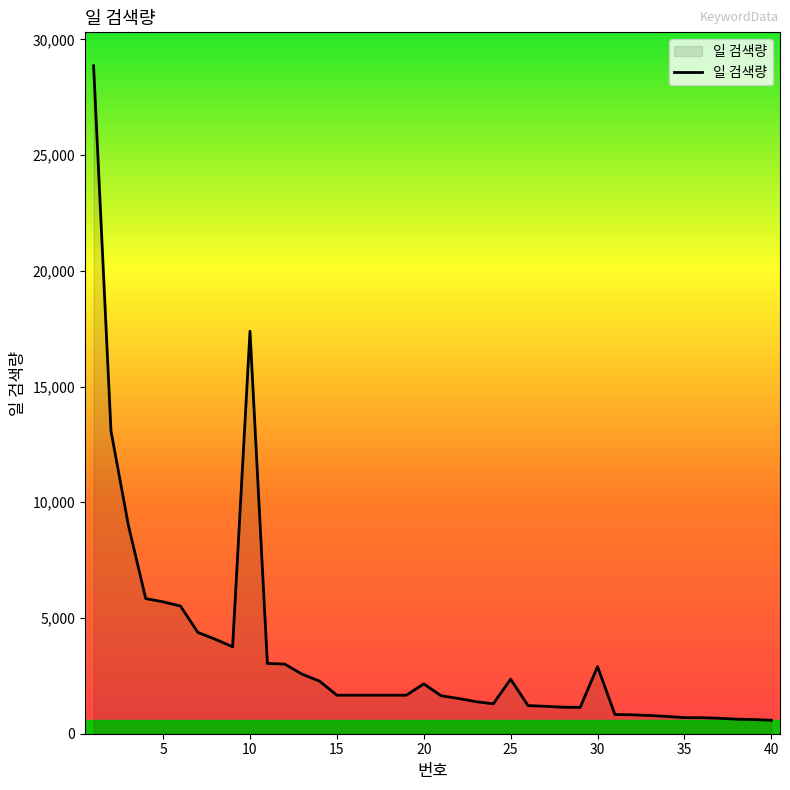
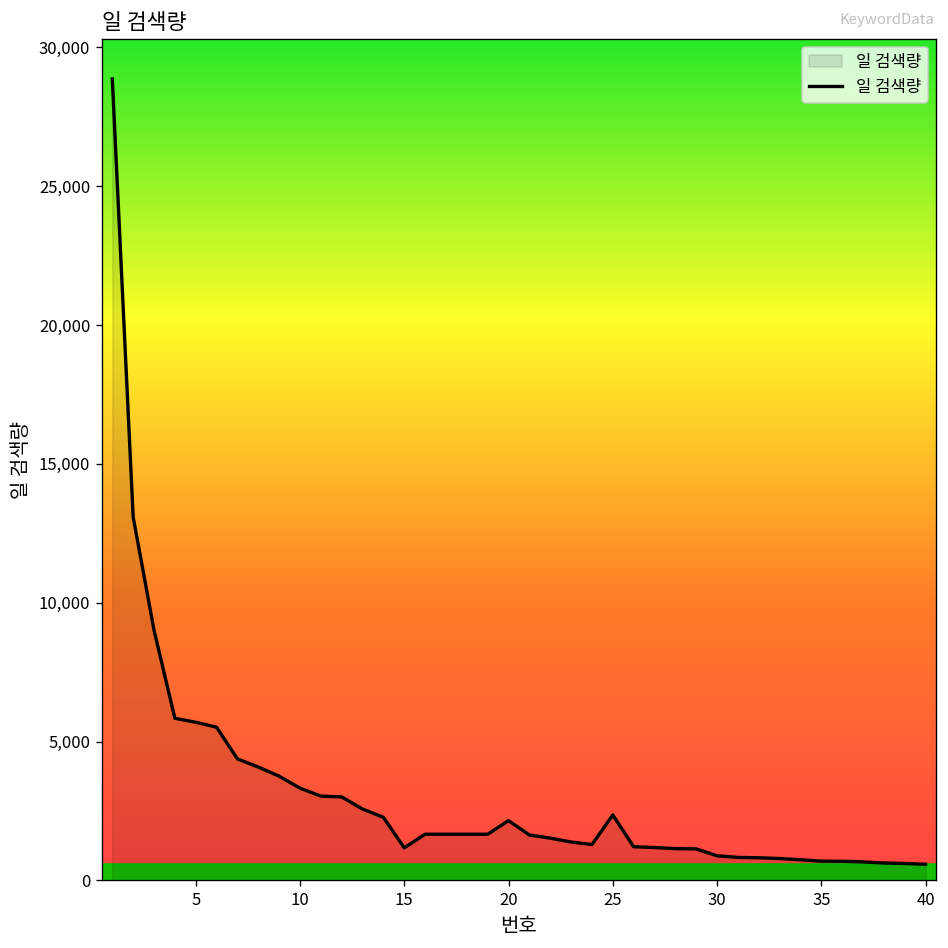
10: 17,400 -> 3,300
15: 1,700 -> 1,200
30: 2,900 -> 900
